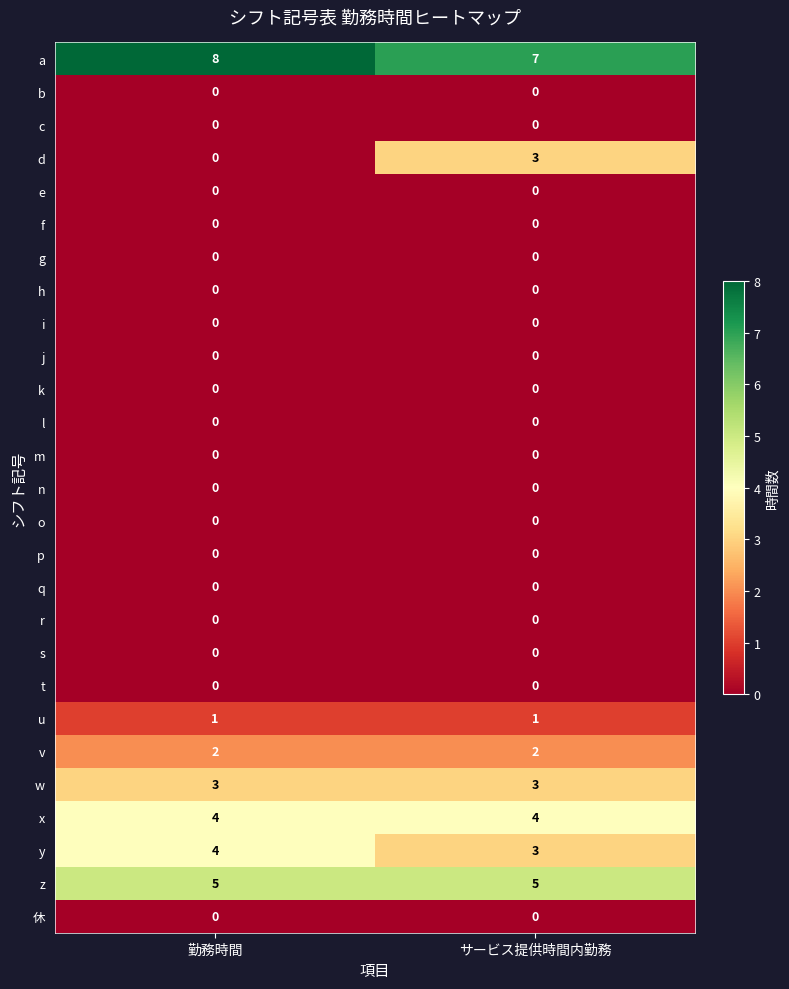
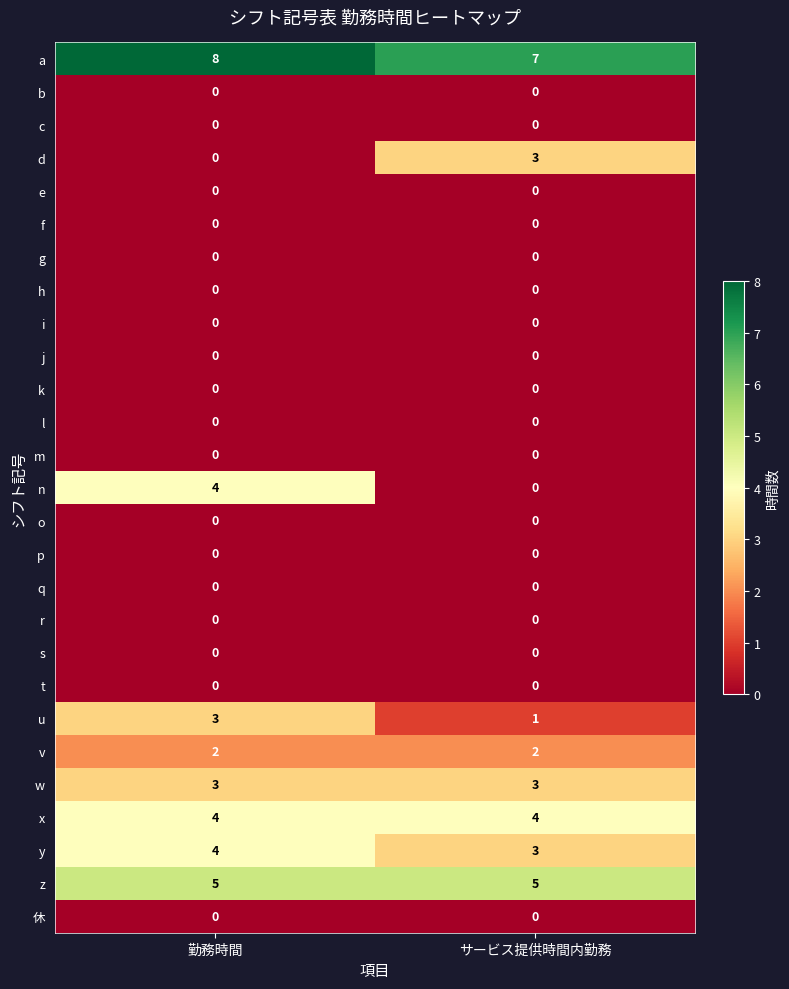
n, 勤務時間: 0 -> 4
u, 勤務時間: 1 -> 3
